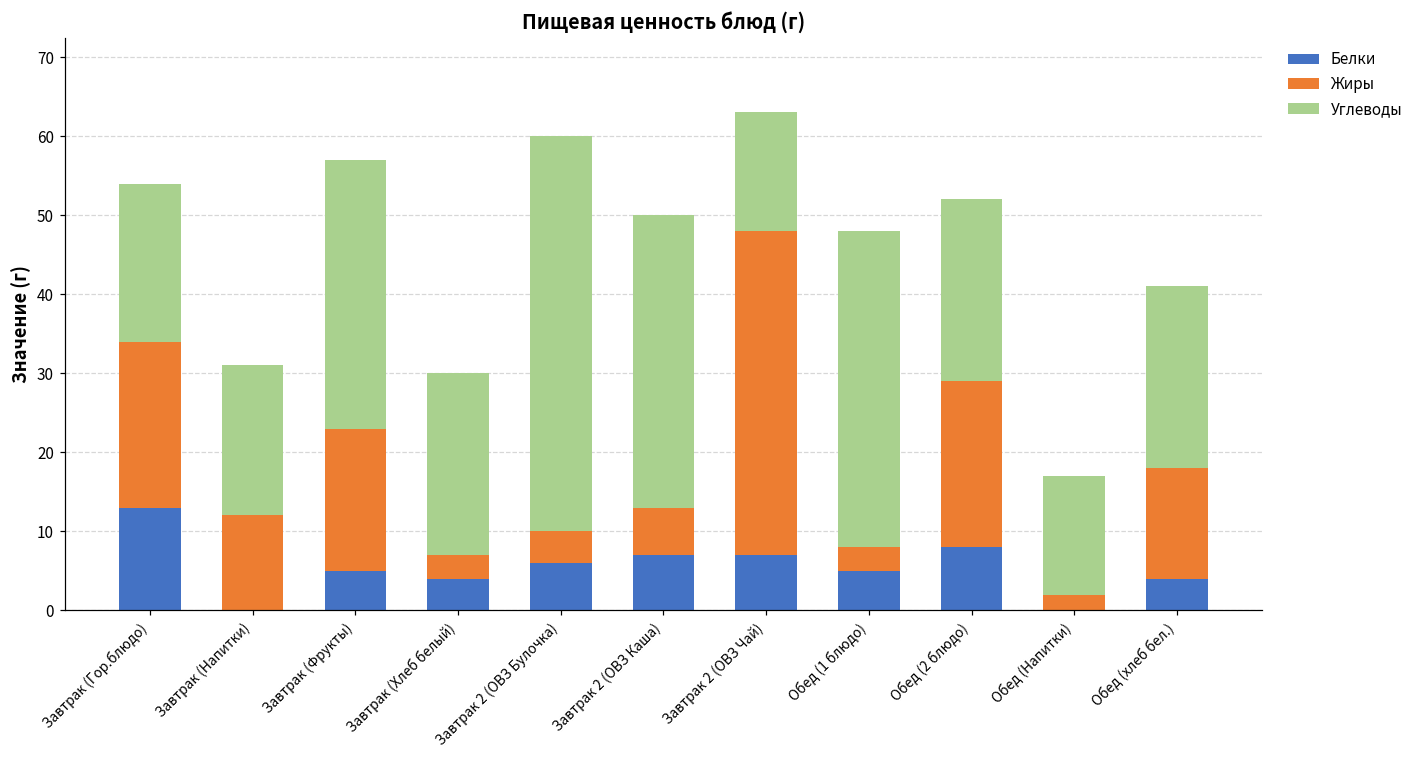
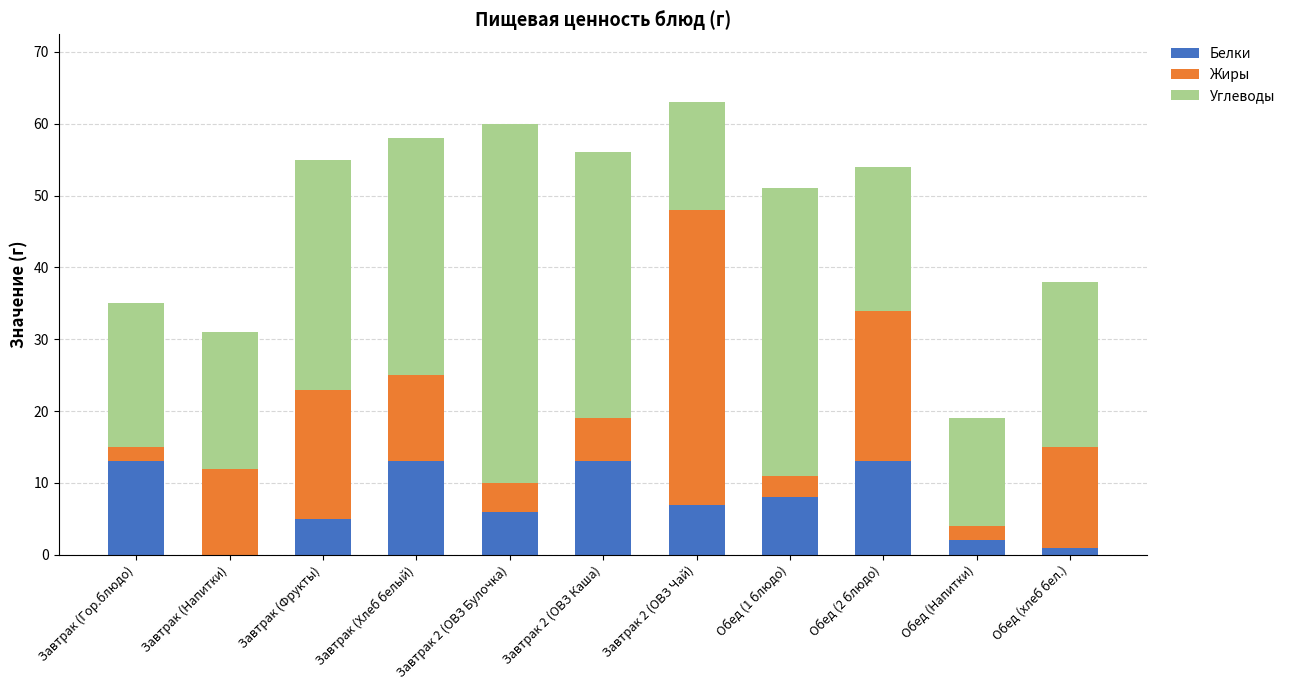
Жиры, Завтрак (Гор.блюдо): 21 -> 2
Углеводы, Завтрак (Фрукты): 34 -> 32
Белки, Завтрак (Хлеб белый): 4 -> 13
Жиры, Завтрак (Хлеб белый): 3 -> 12
Углеводы, Завтрак (Хлеб белый): 23 -> 33
Белки, Завтрак 2 (ОВЗ Каша): 7 -> 13
Белки, Обед (1 блюдо): 5 -> 8
Белки, Обед (2 блюдо): 8 -> 13
Углеводы, Обед (2 блюдо): 23 -> 20
Белки, Обед (Напитки): 0 -> 2
Белки, Обед (хлеб бел.): 4 -> 1
